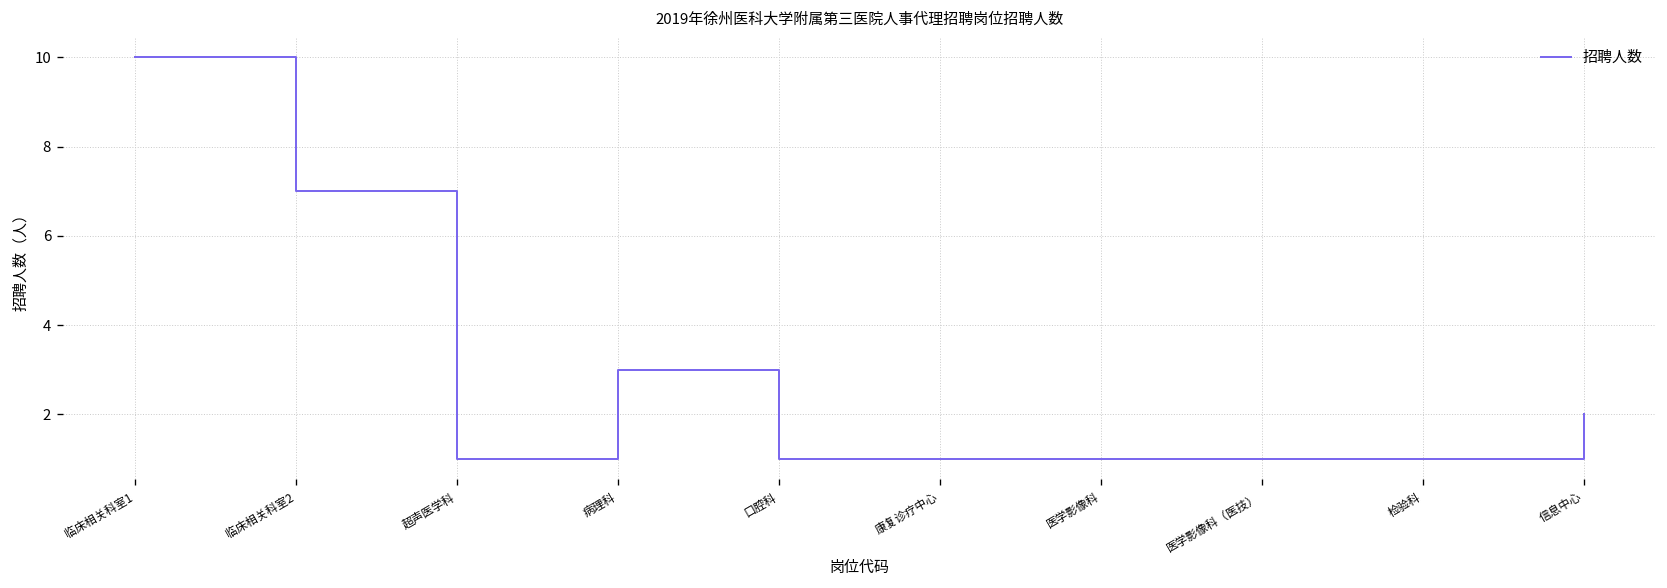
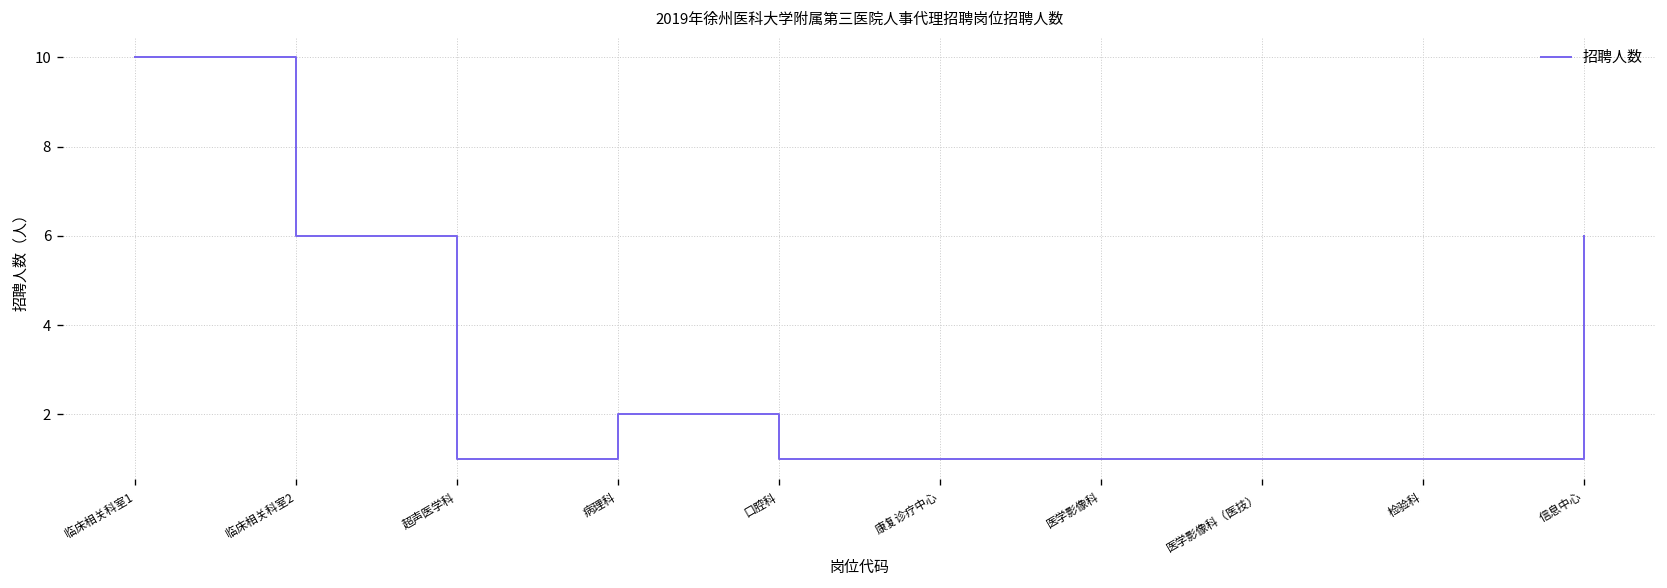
临床相关科室2: 7 -> 6
病理科: 3 -> 2
信息中心: 2 -> 6
